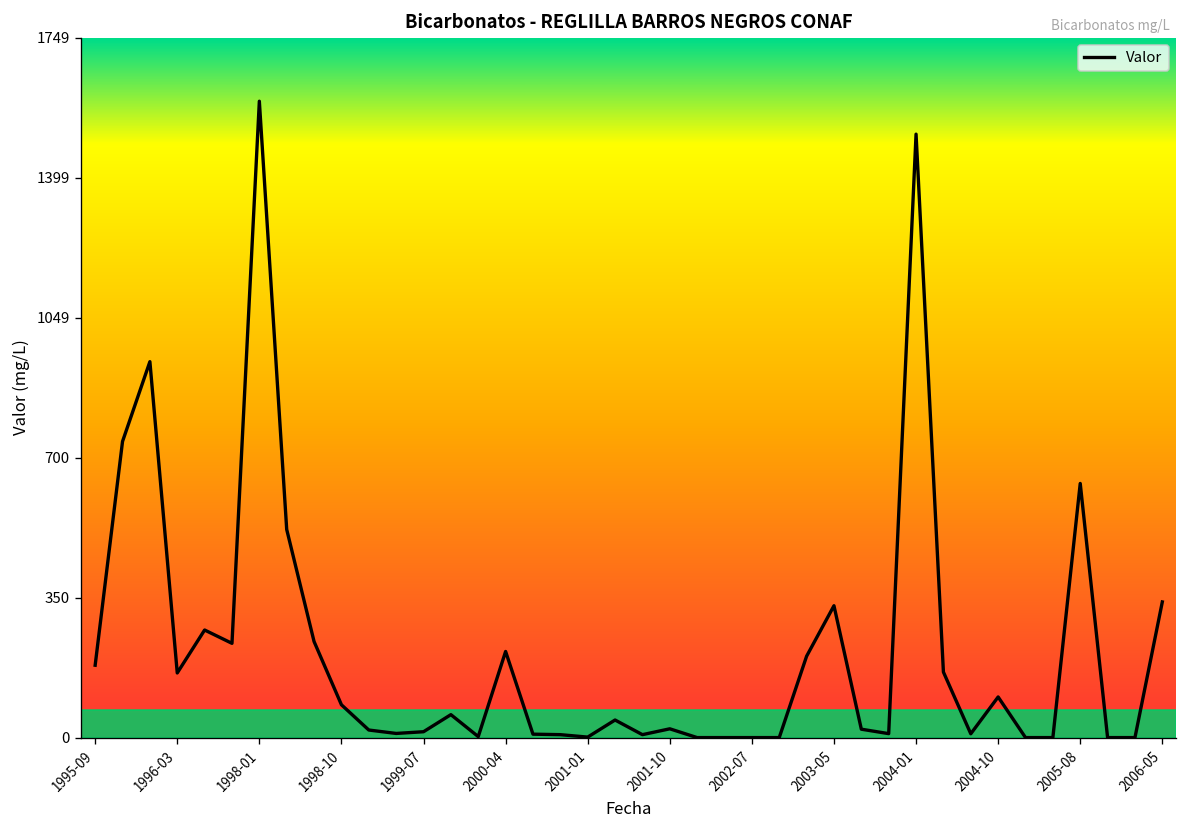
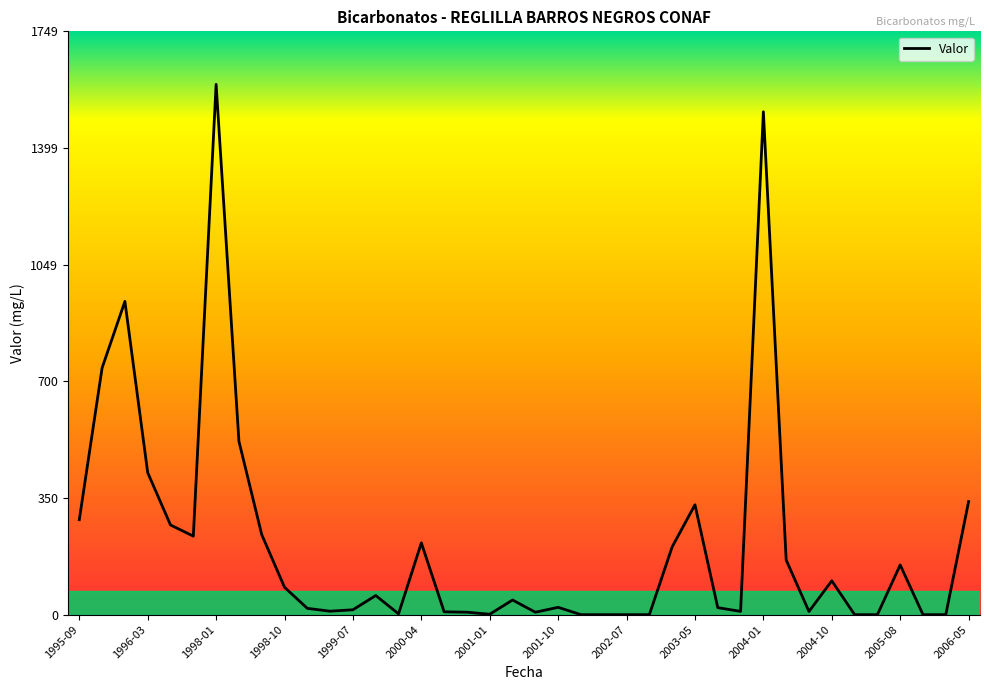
1995-09: 180 -> 280
1996-03: 160 -> 430
2005-08: 640 -> 150
